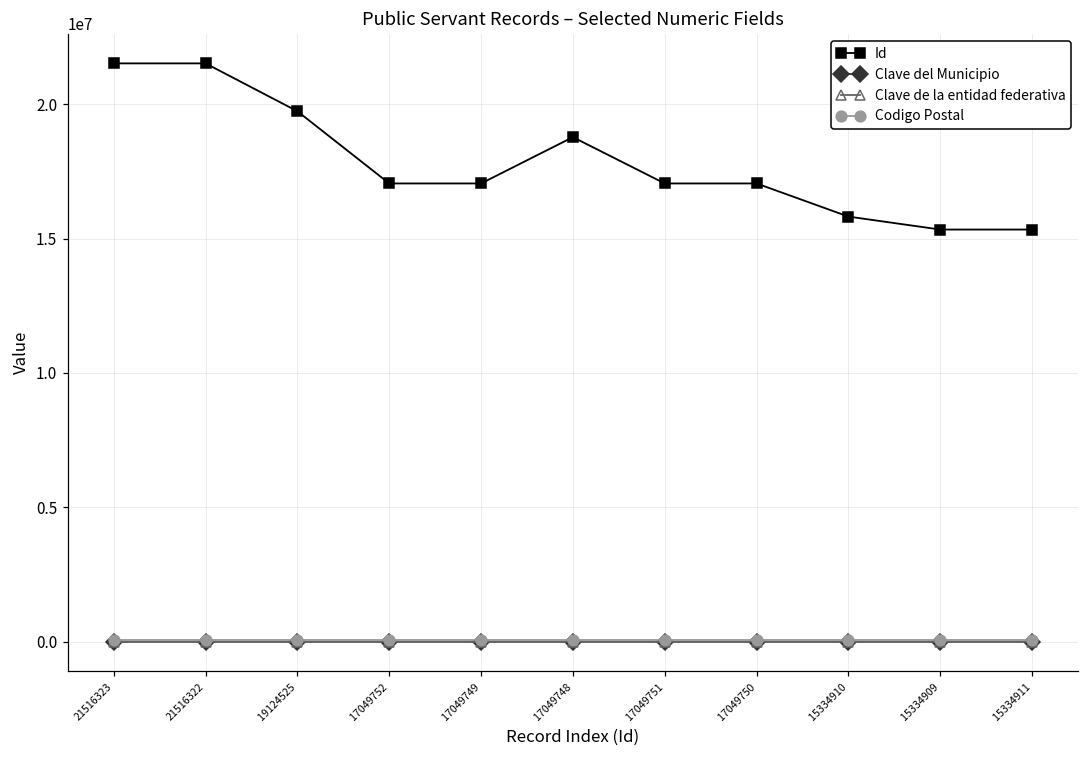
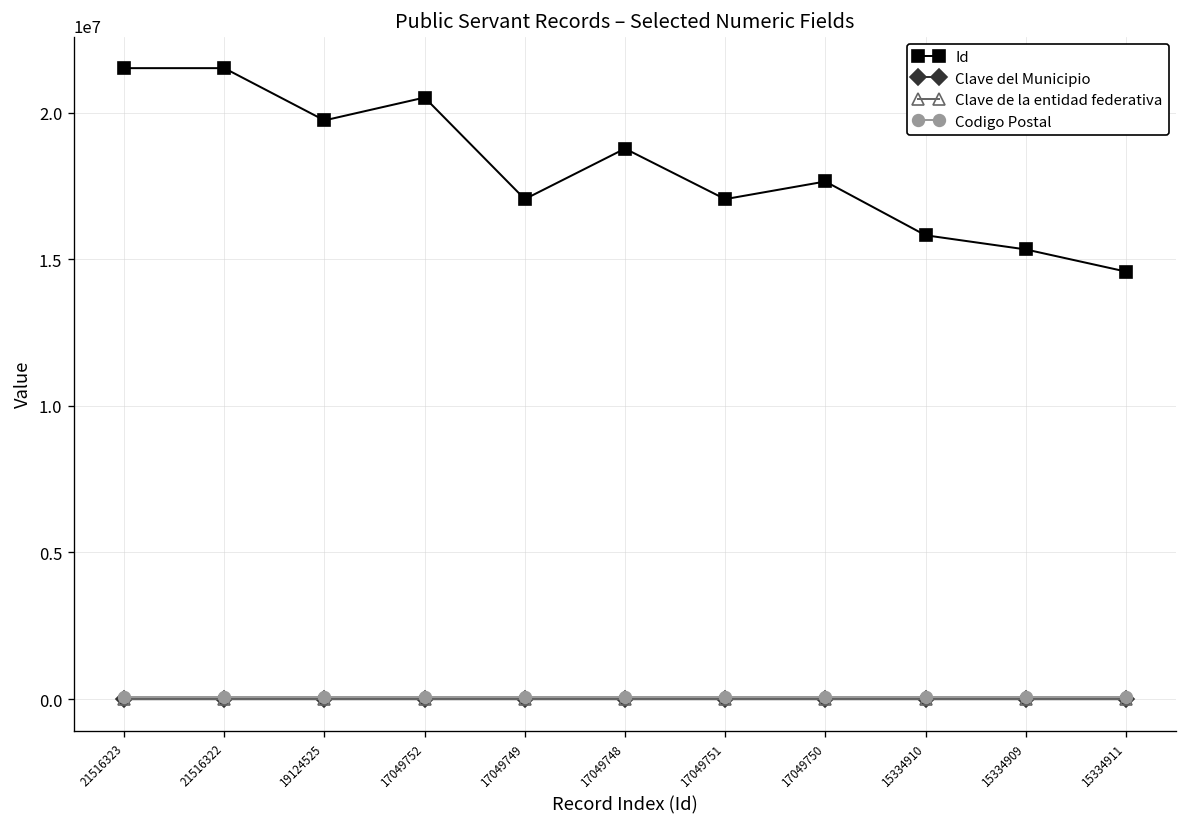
Id, 17049752: 17000000 -> 20500000
Id, 17049750: 17000000 -> 17700000
Id, 15334911: 15300000 -> 14600000
